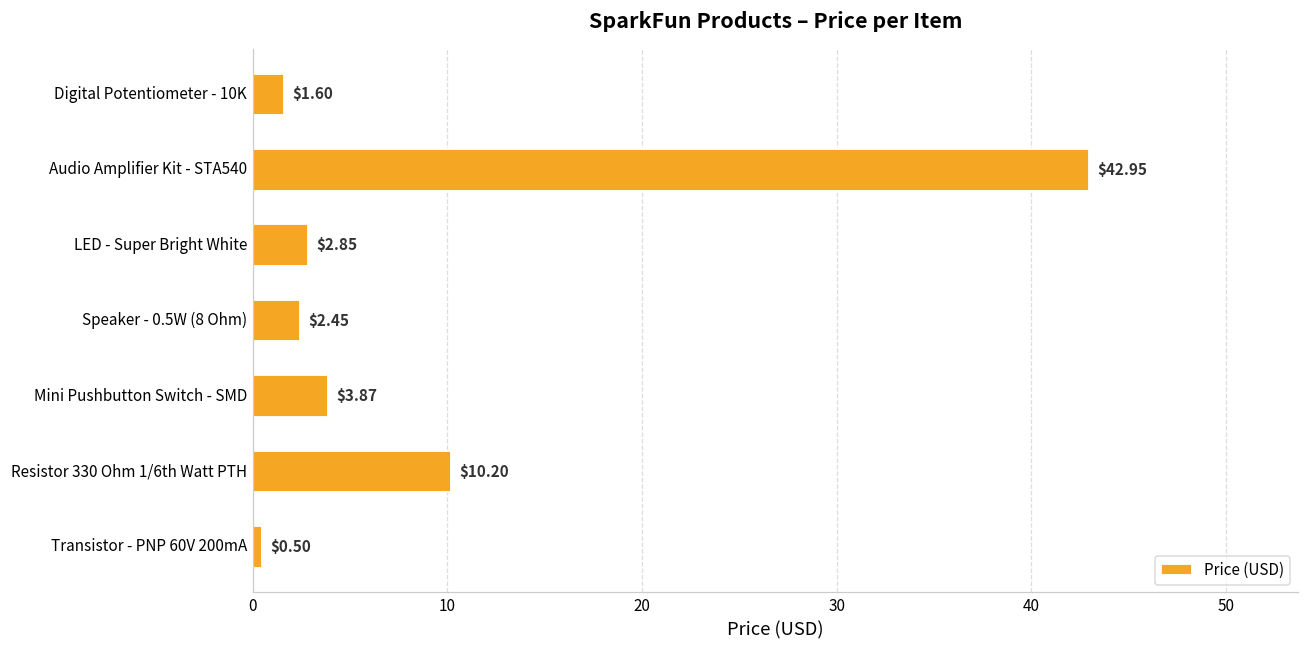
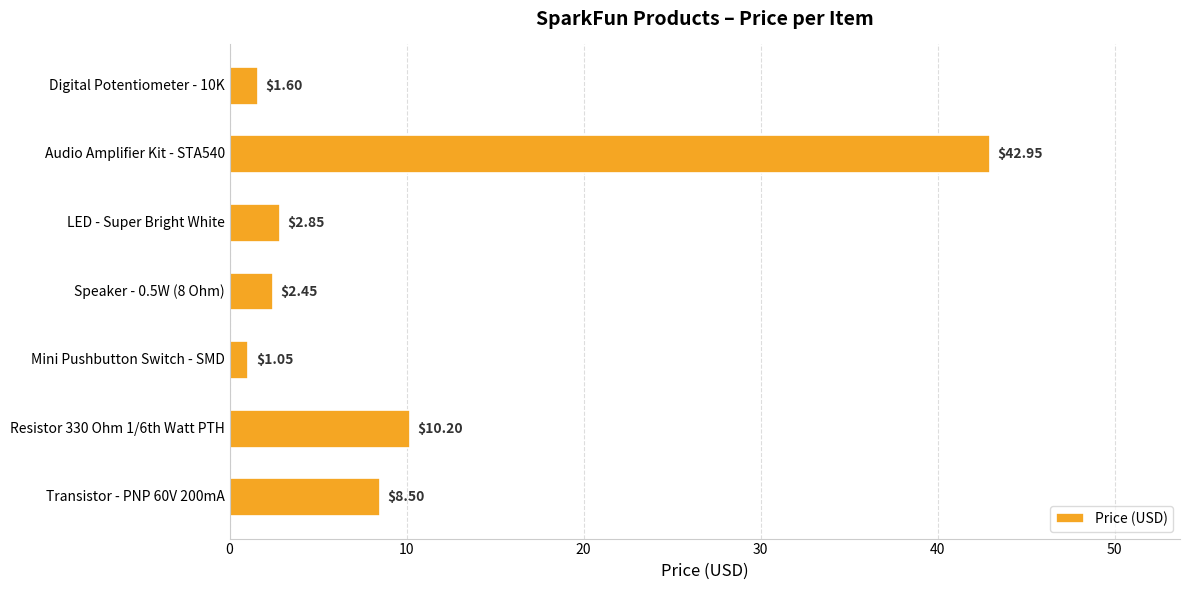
Mini Pushbutton Switch - SMD: $3.87 -> $1.05
Transistor - PNP 60V 200mA: $0.50 -> $8.50
